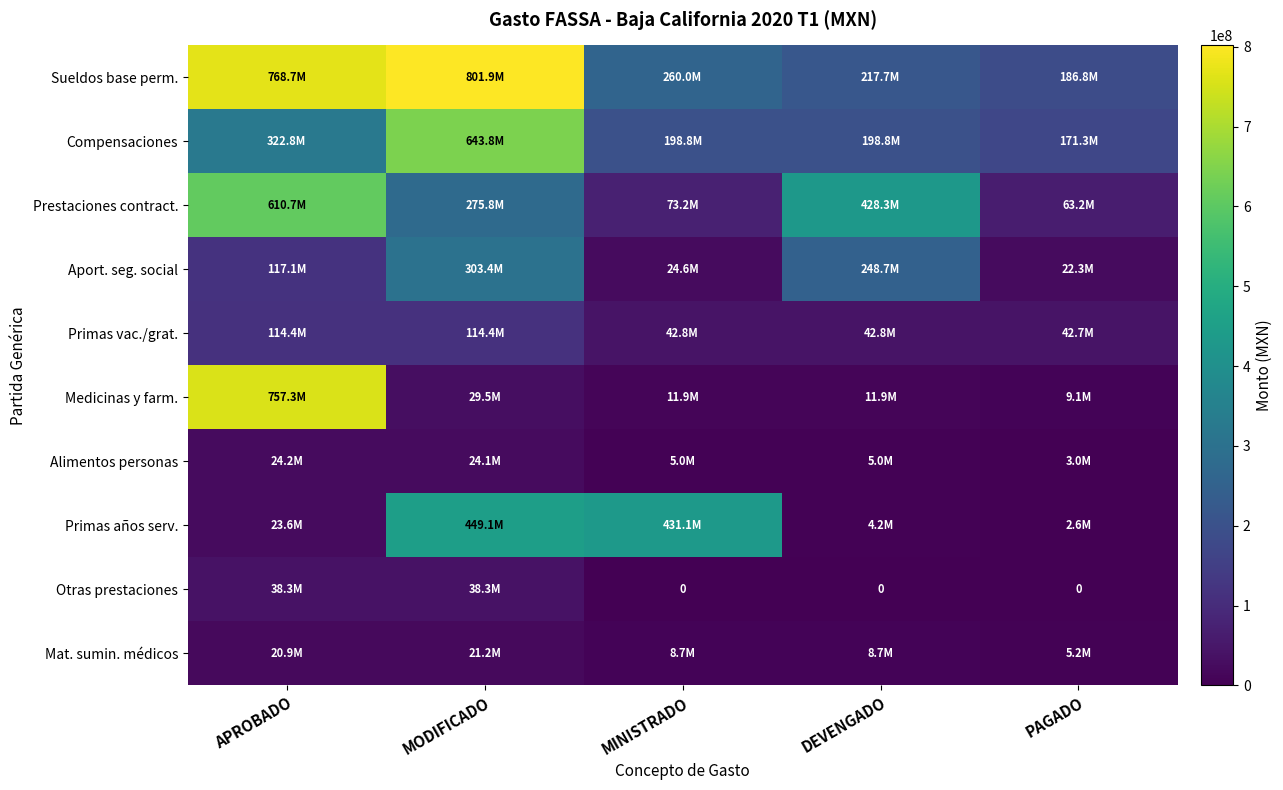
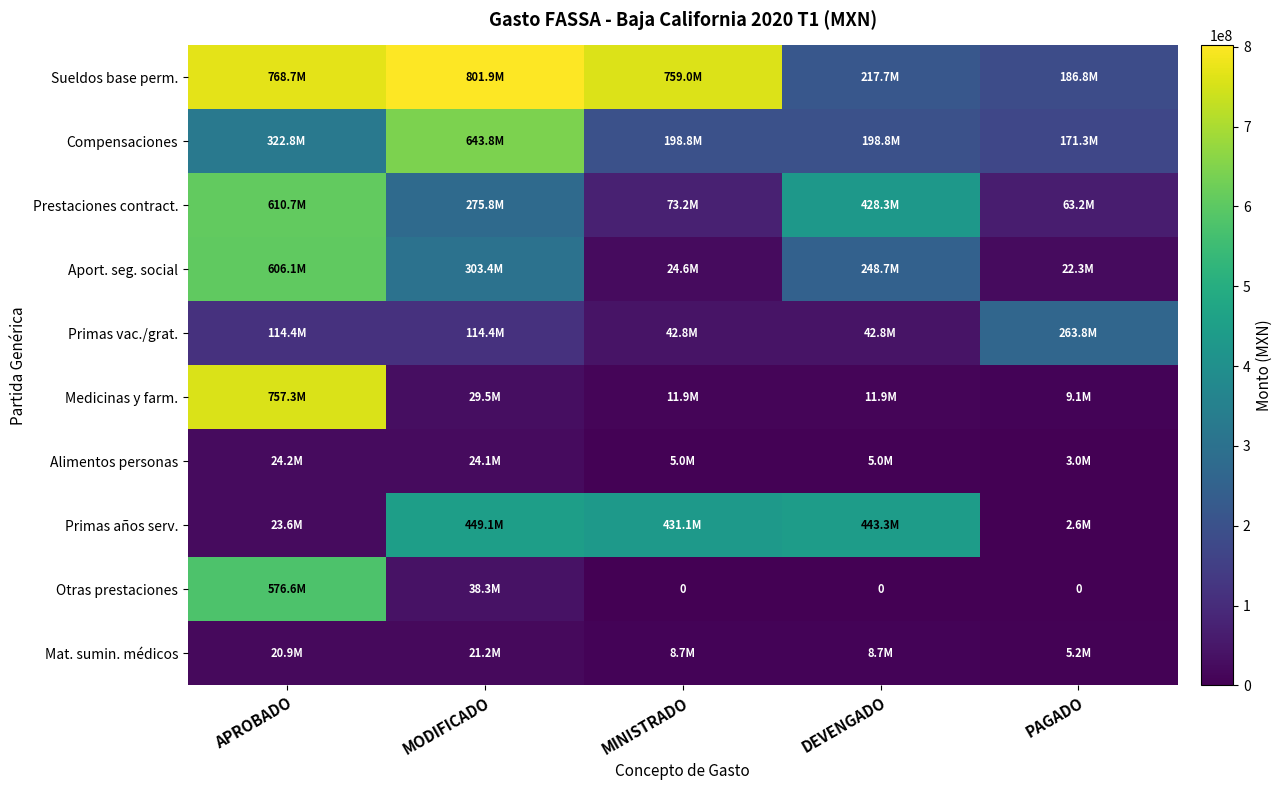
Sueldos base perm., MINISTRADO: 260.0M -> 759.0M
Aport. seg. social, APROBADO: 117.1M -> 606.1M
Primas vac./grat., PAGADO: 42.7M -> 263.8M
Primas años serv., DEVENGADO: 4.2M -> 443.3M
Otras prestaciones, APROBADO: 38.3M -> 576.6M
